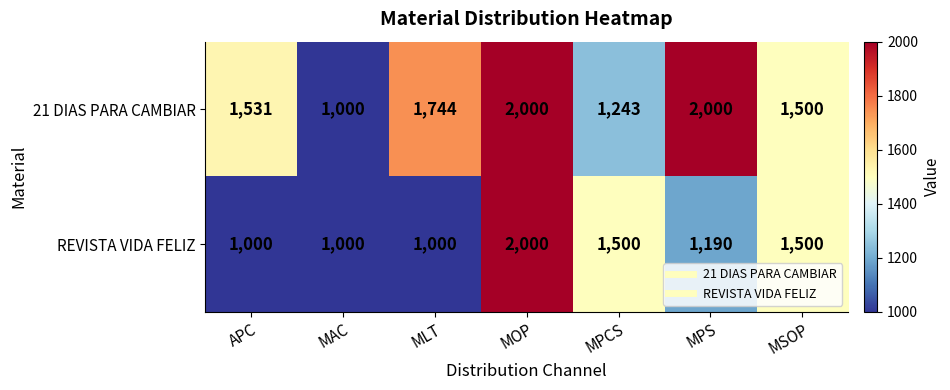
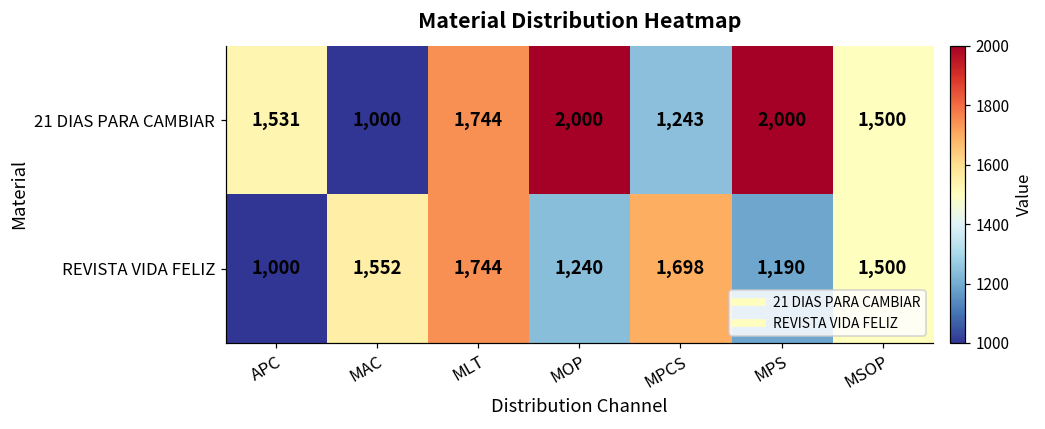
REVISTA VIDA FELIZ, MAC: 1,000 -> 1,552
REVISTA VIDA FELIZ, MLT: 1,000 -> 1,744
REVISTA VIDA FELIZ, MOP: 2,000 -> 1,240
REVISTA VIDA FELIZ, MPCS: 1,500 -> 1,698
